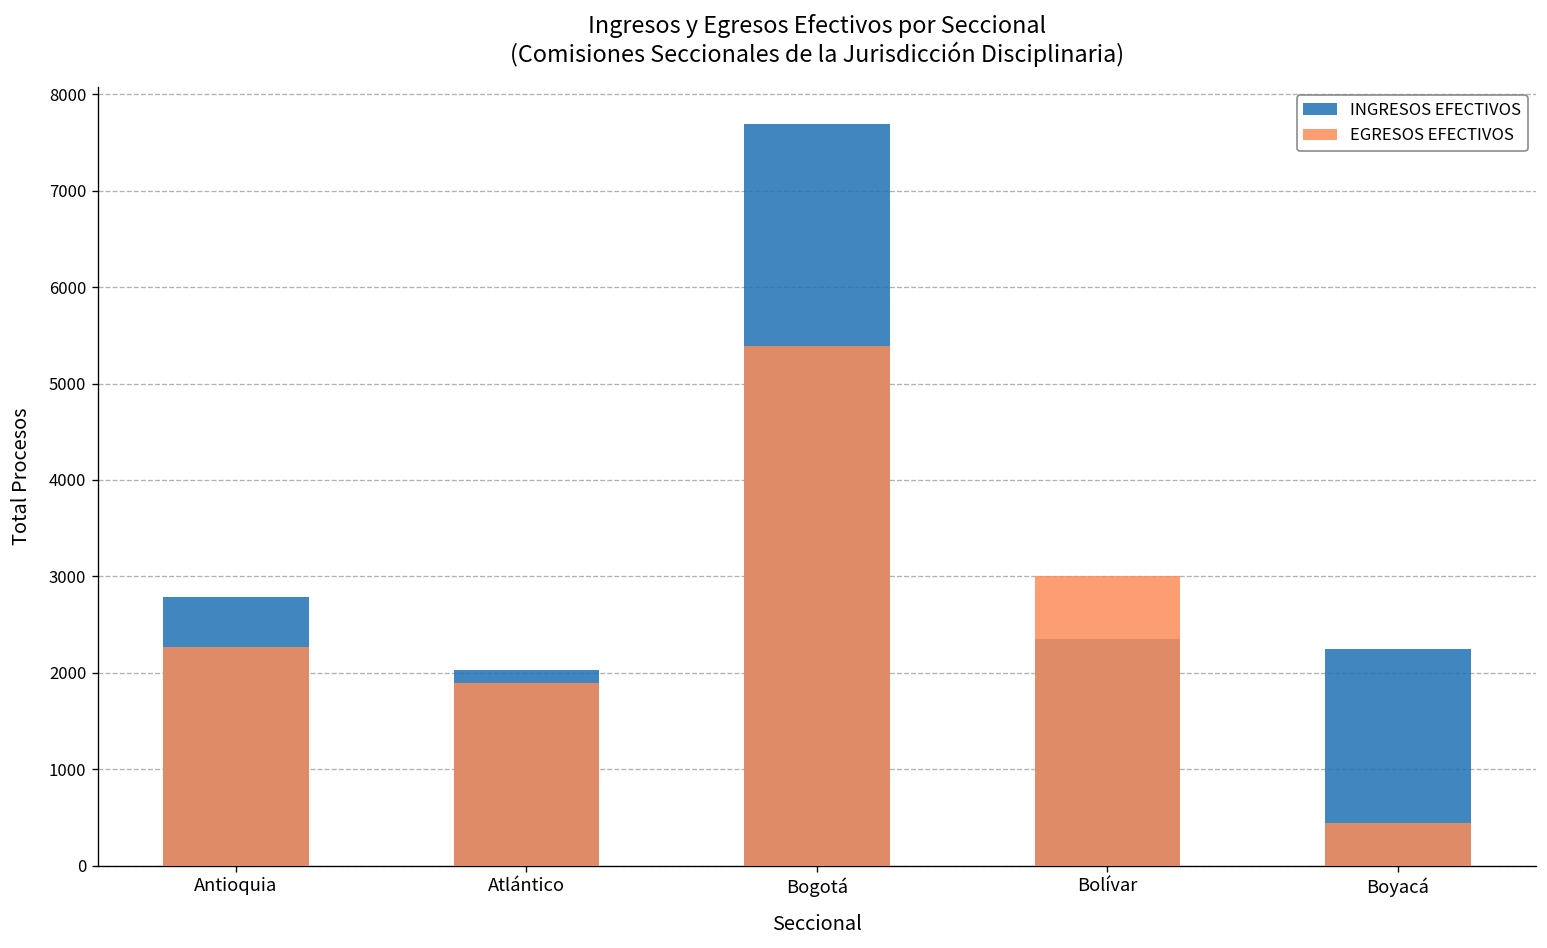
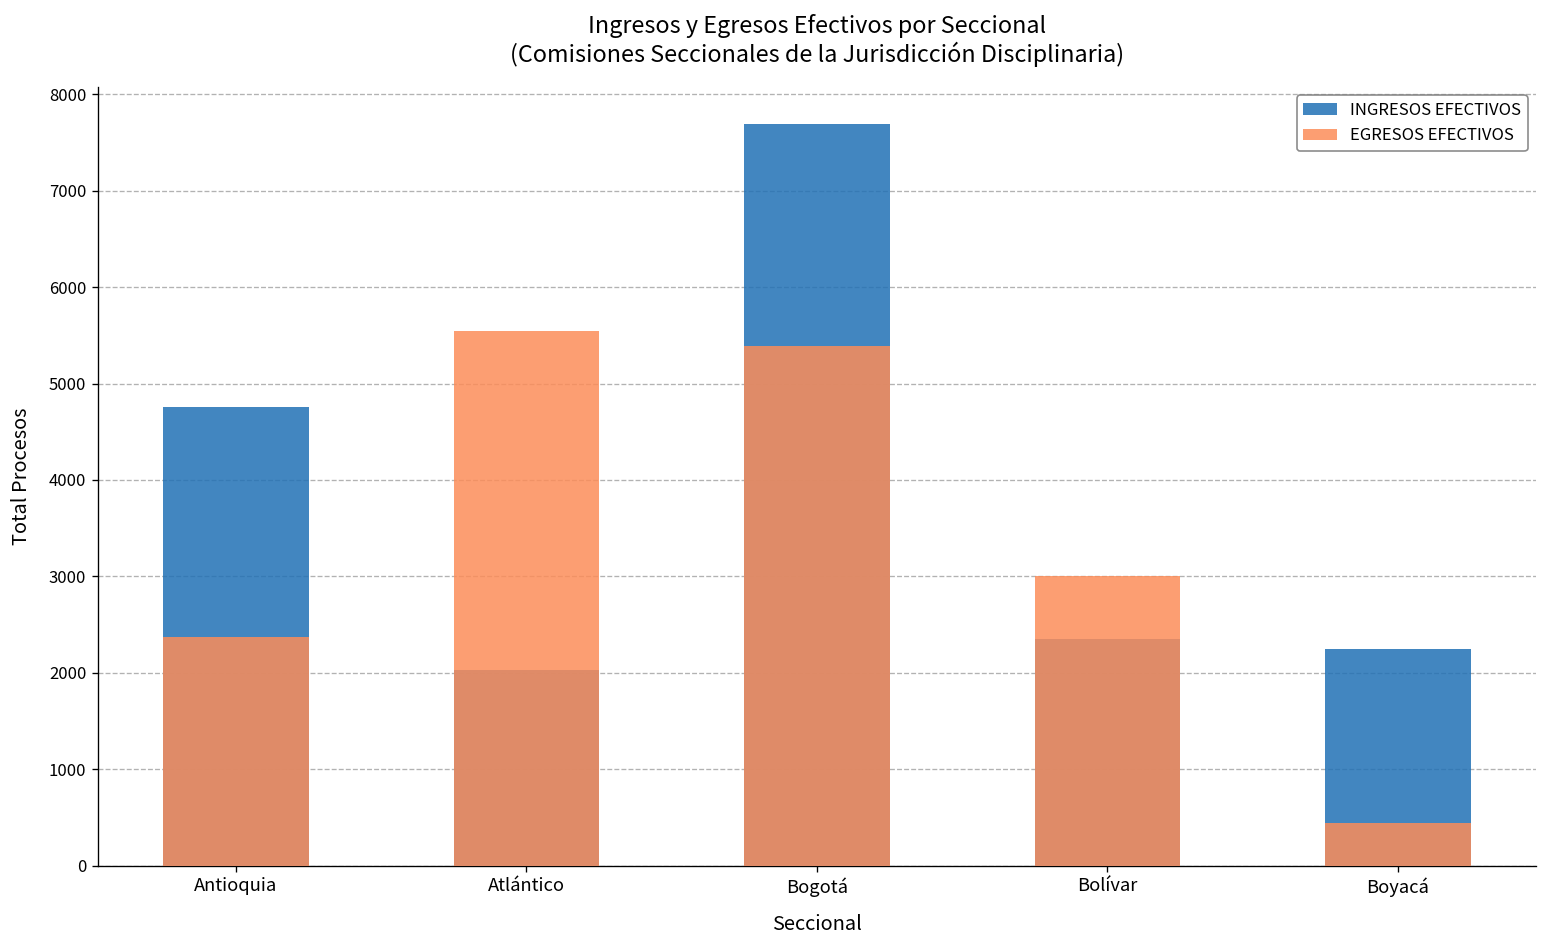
INGRESOS EFECTIVOS, Antioquia: 2800 -> 4800
EGRESOS EFECTIVOS, Antioquia: 2300 -> 2400
EGRESOS EFECTIVOS, Atlántico: 1900 -> 5500
